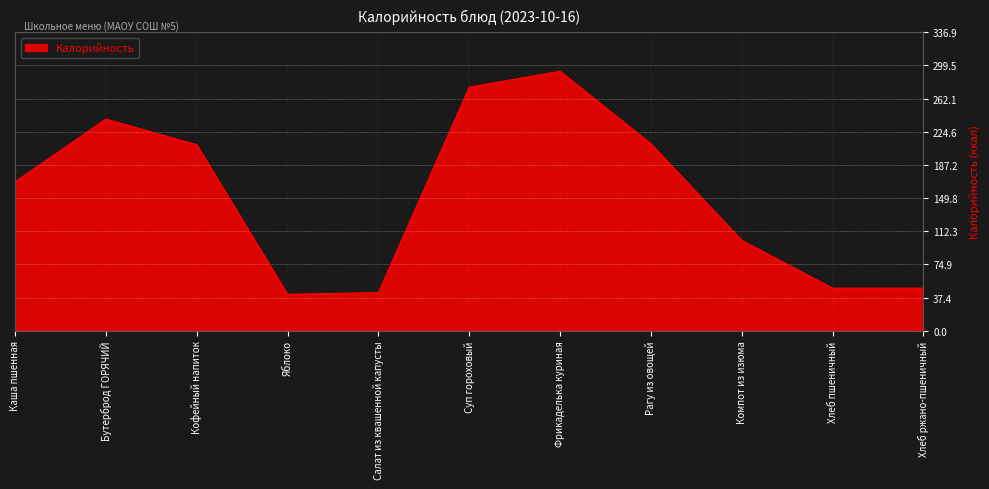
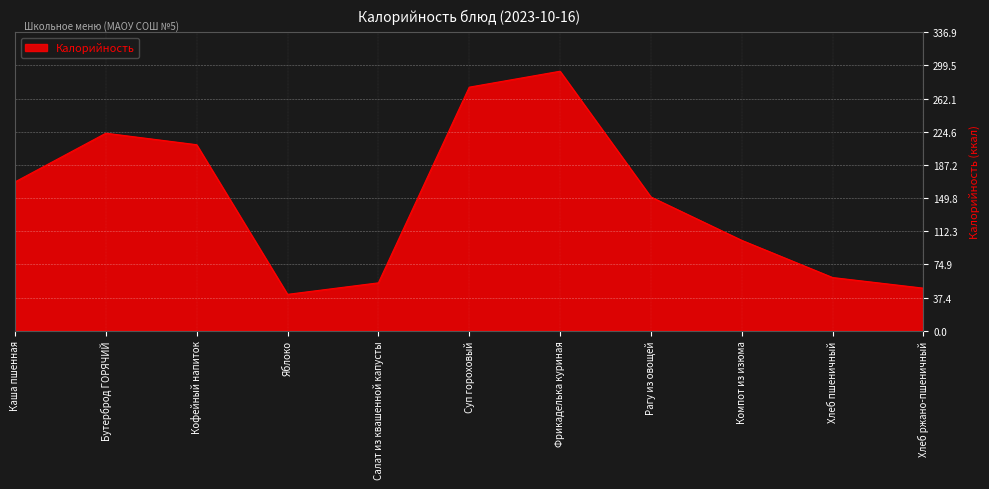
Бутерброд ГОРЯЧИЙ: 240 -> 220
Салат из квашенной капусты: 40 -> 50
Рагу из овощей: 210 -> 150
Хлеб пшеничный: 50 -> 60
